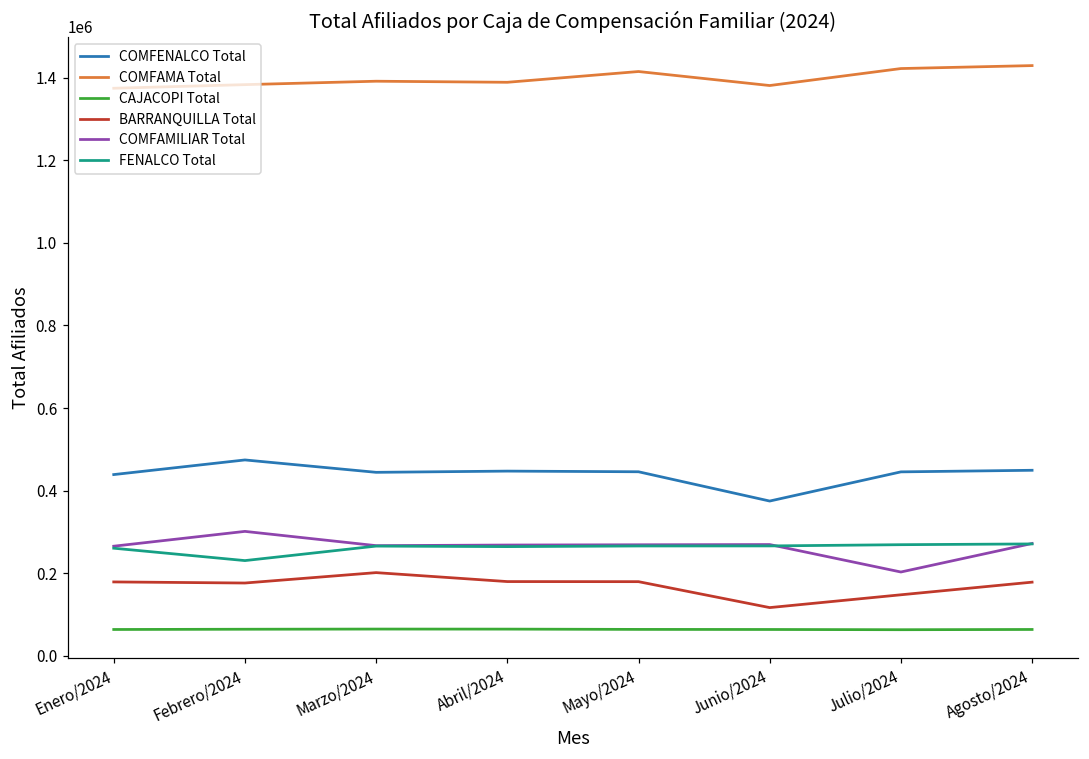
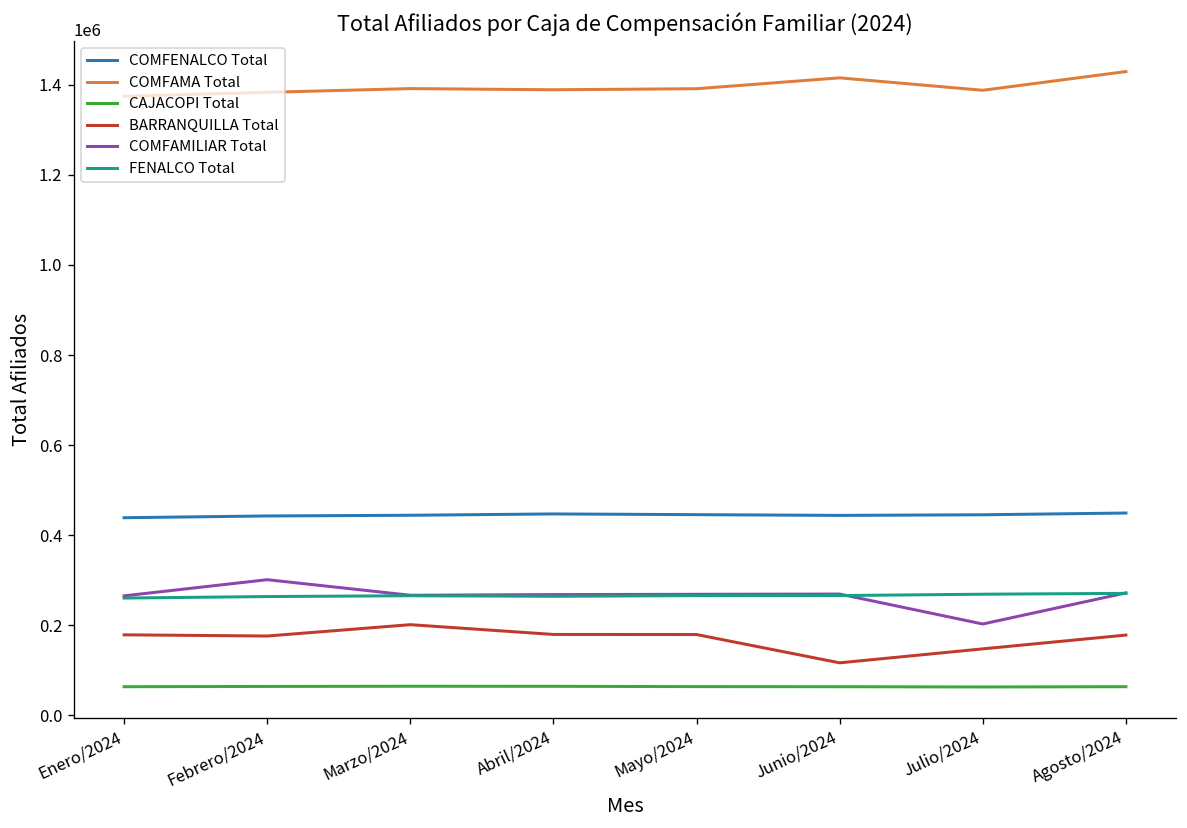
COMFENALCO Total, Febrero/2024: 470000 -> 440000
FENALCO Total, Febrero/2024: 230000 -> 260000
COMFAMA Total, Mayo/2024: 1420000 -> 1390000
COMFENALCO Total, Junio/2024: 370000 -> 440000
COMFAMA Total, Junio/2024: 1380000 -> 1420000
COMFAMA Total, Julio/2024: 1420000 -> 1390000
